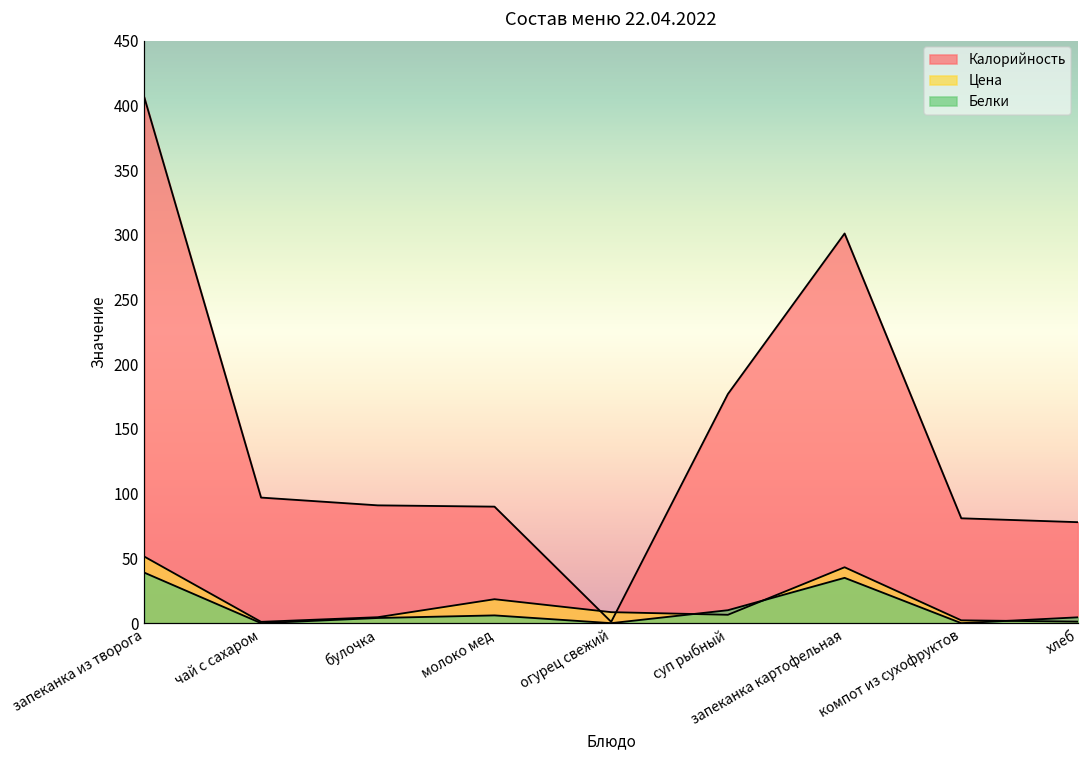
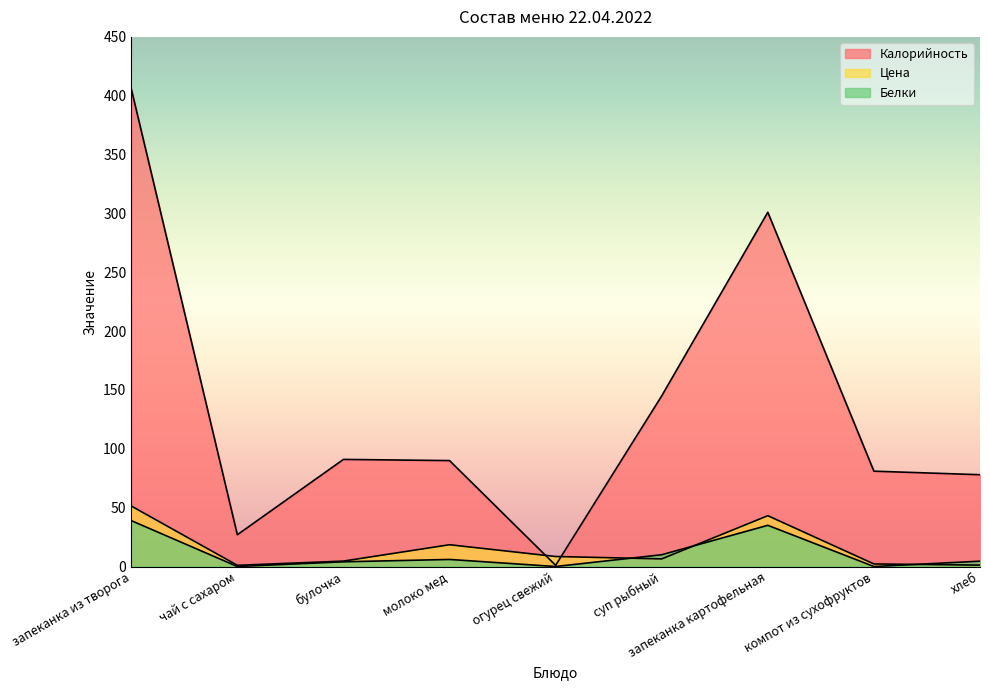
Калорийность, чай с сахаром: 97 -> 27
Калорийность, суп рыбный: 177 -> 145
